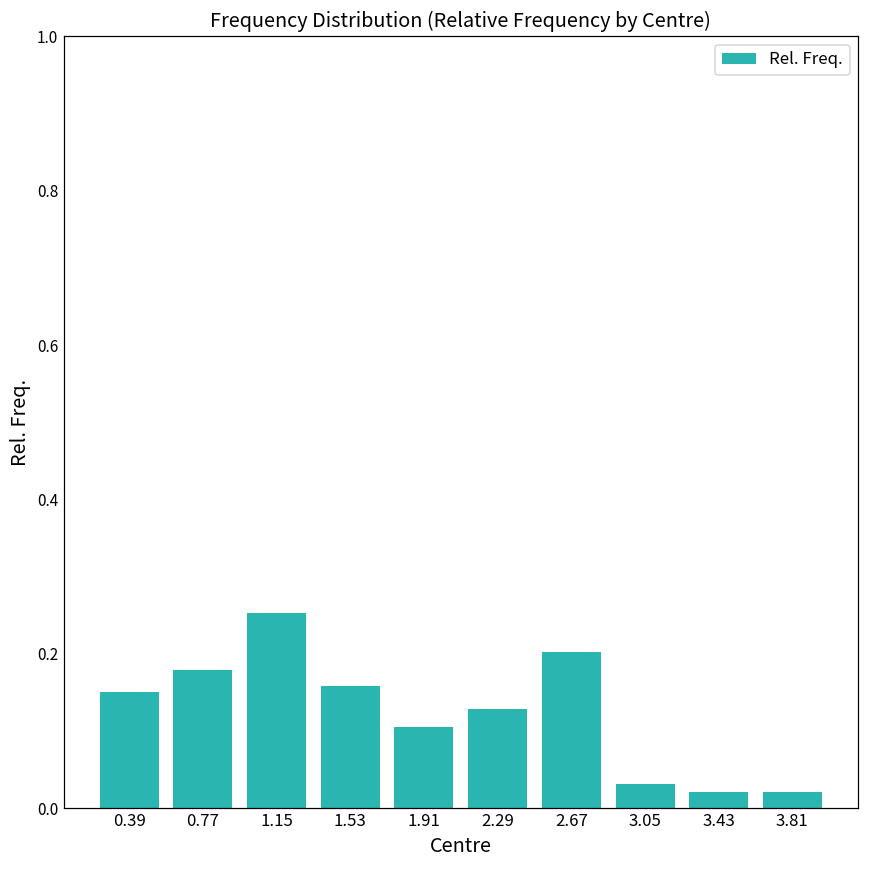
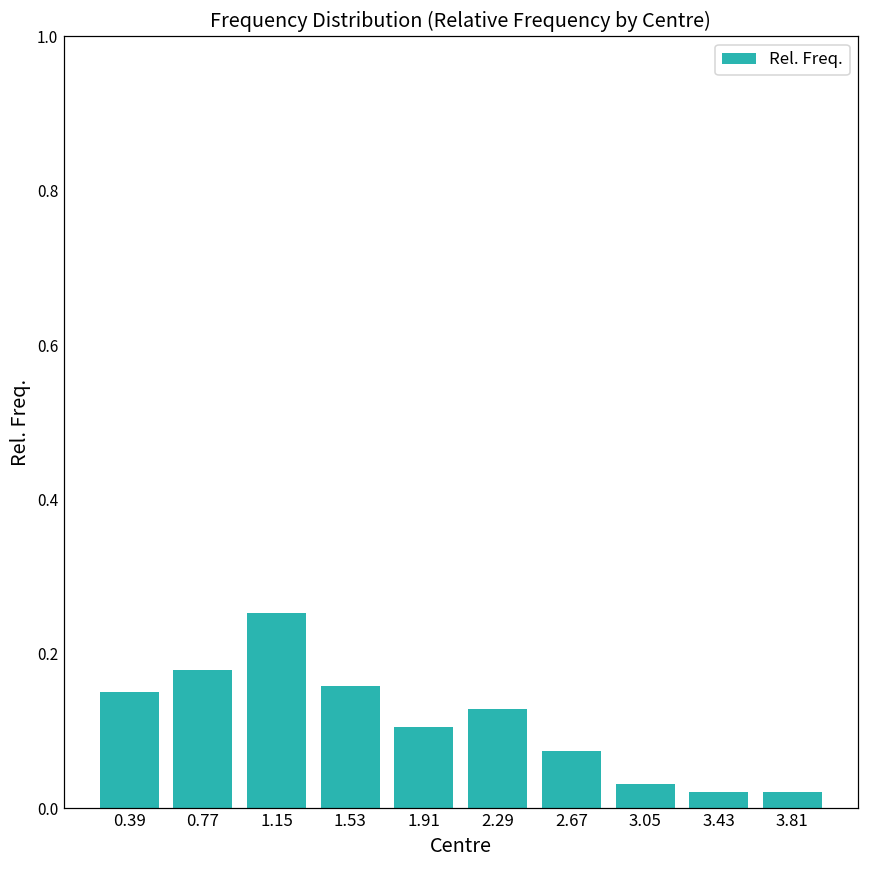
2.67: 0.20 -> 0.07
